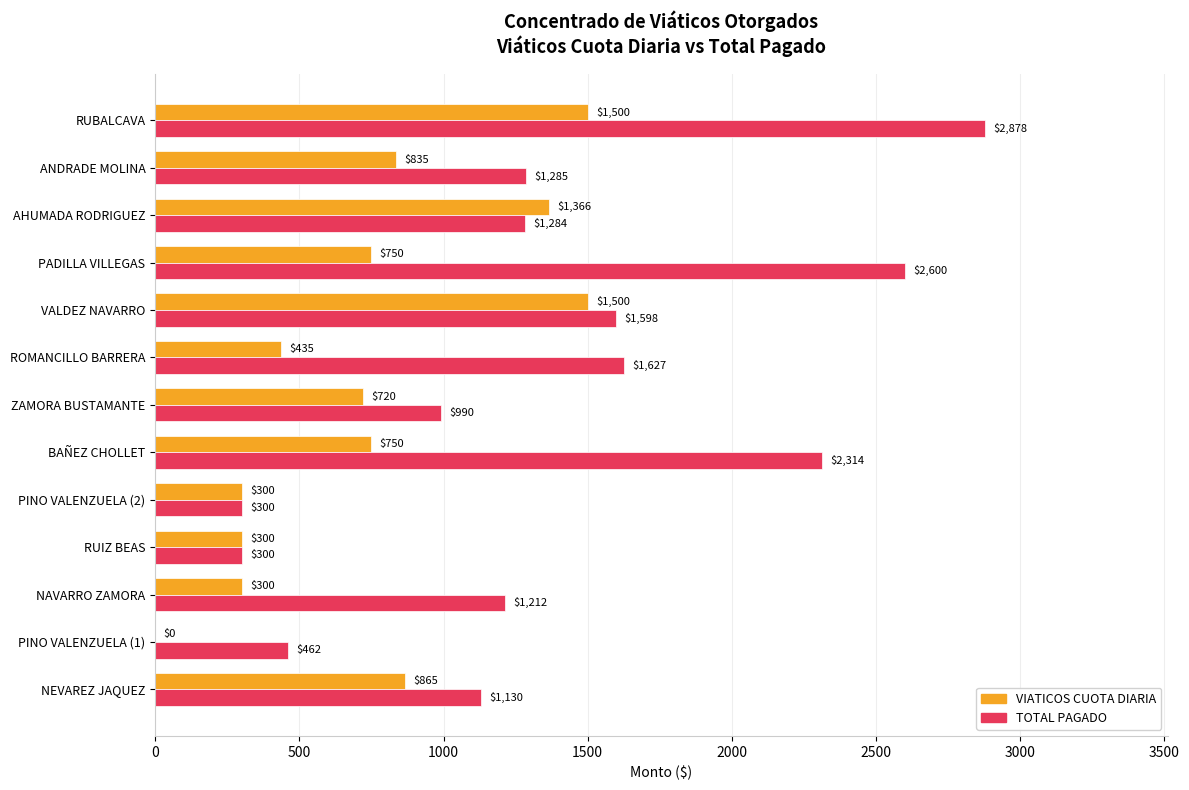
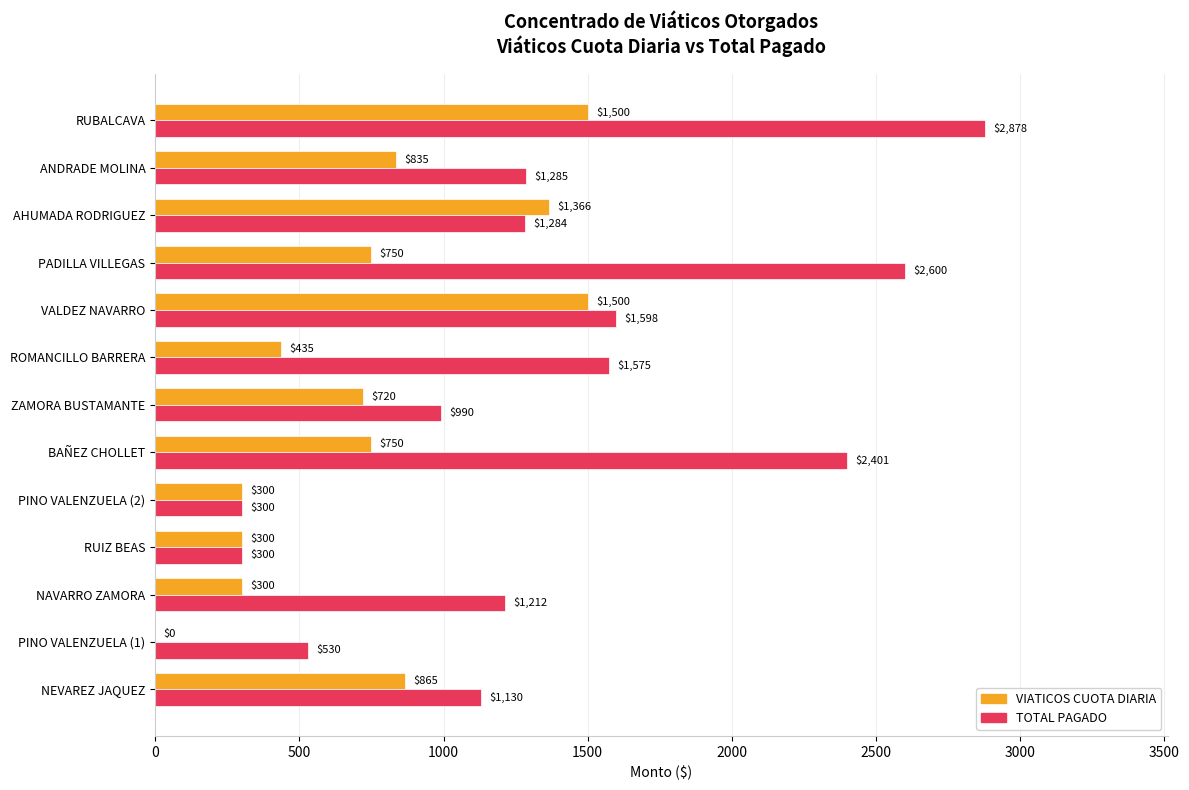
TOTAL PAGADO, ROMANCILLO BARRERA: $1,627 -> $1,575
TOTAL PAGADO, BAÑEZ CHOLLET: $2,314 -> $2,401
TOTAL PAGADO, PINO VALENZUELA (1): $462 -> $530
